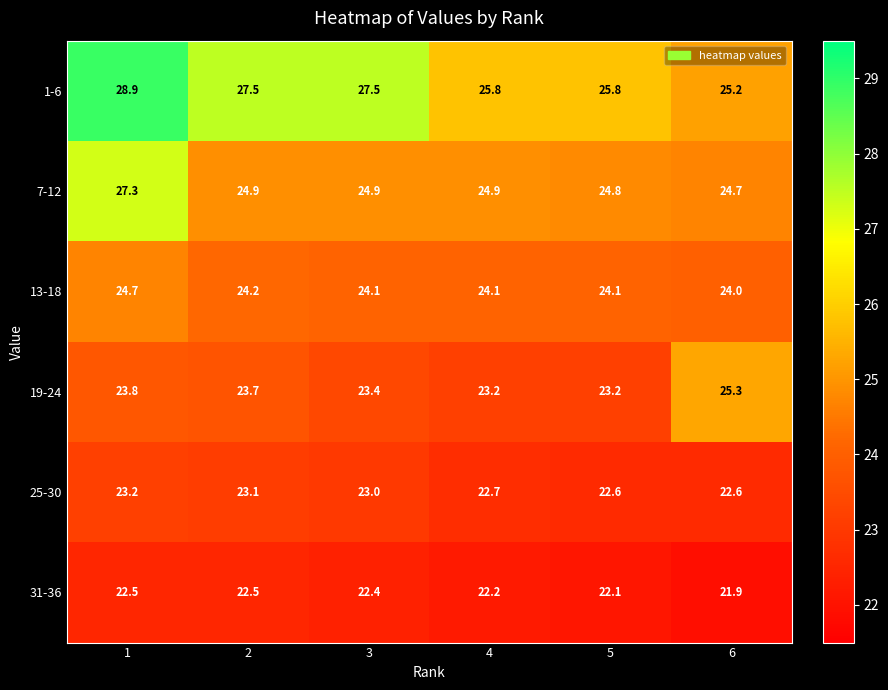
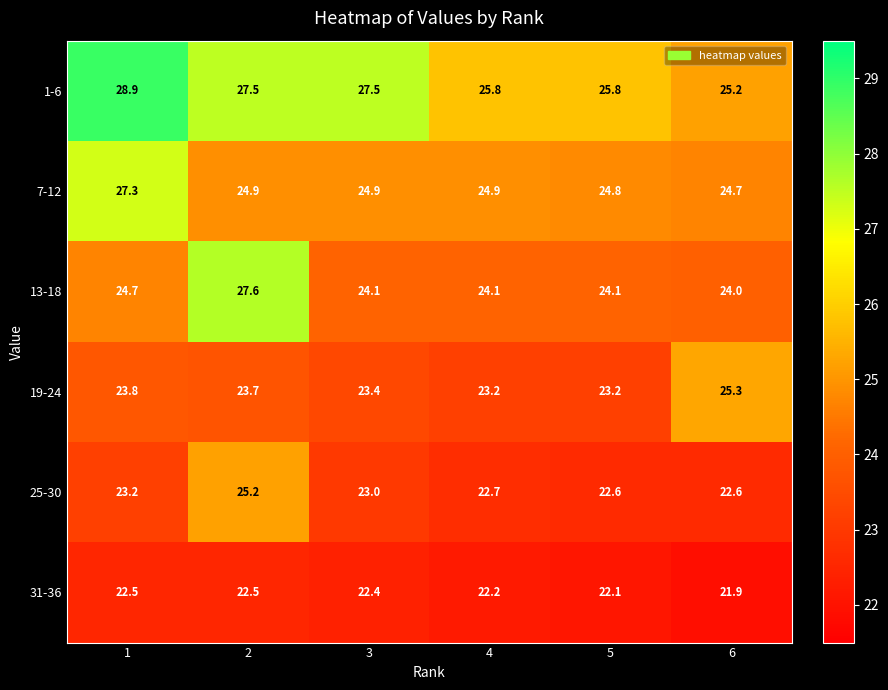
13-18, 2: 24.2 -> 27.6
25-30, 2: 23.1 -> 25.2
